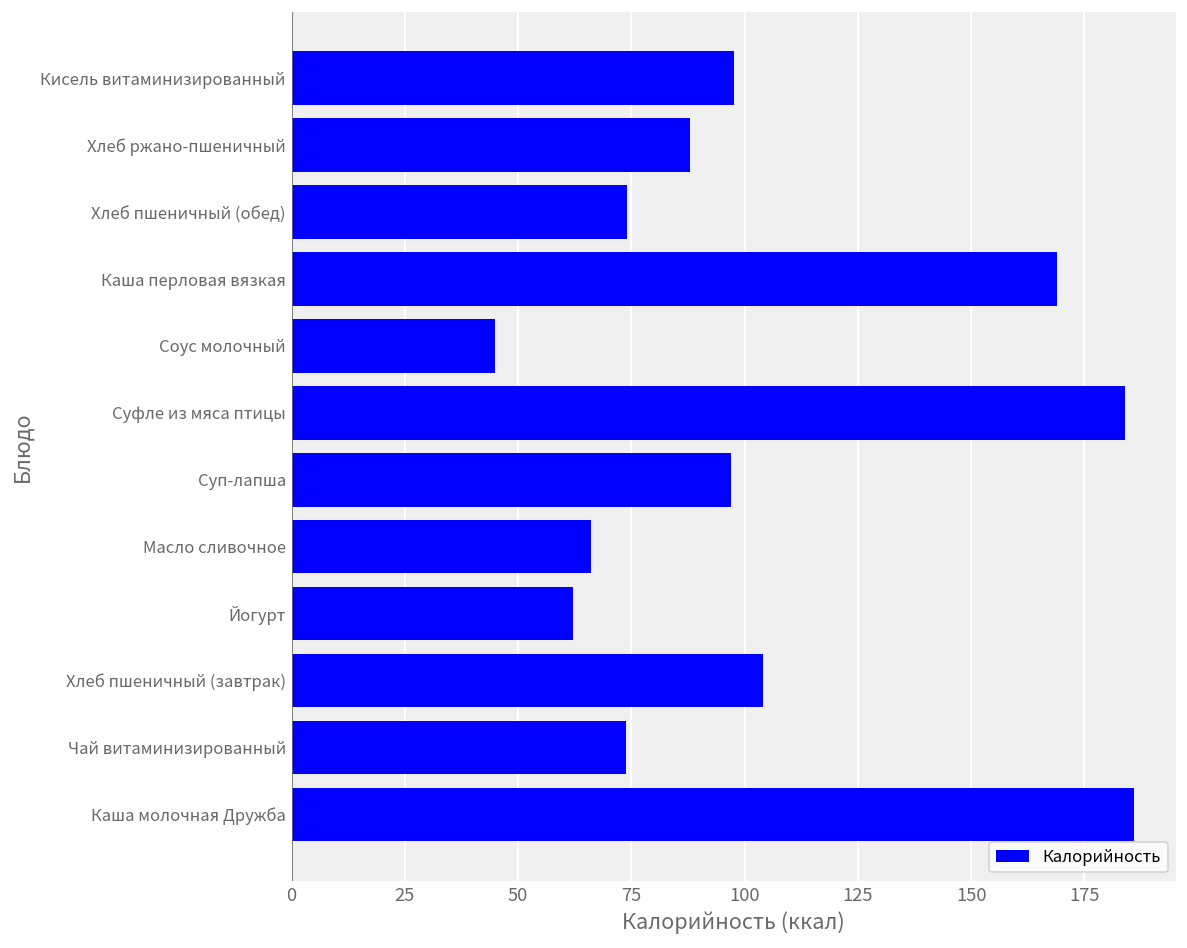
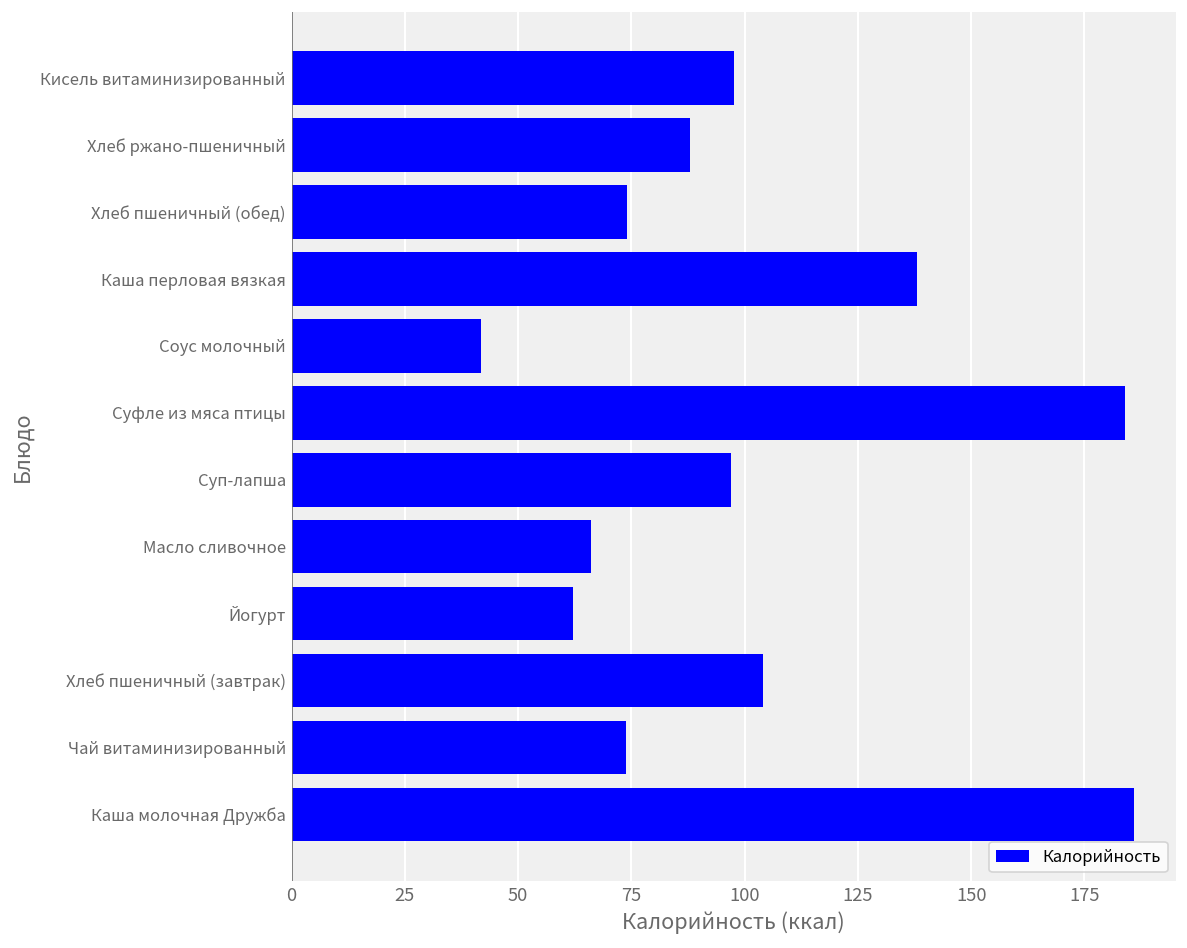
Каша перловая вязкая: 169 -> 138
Соус молочный: 45 -> 42
